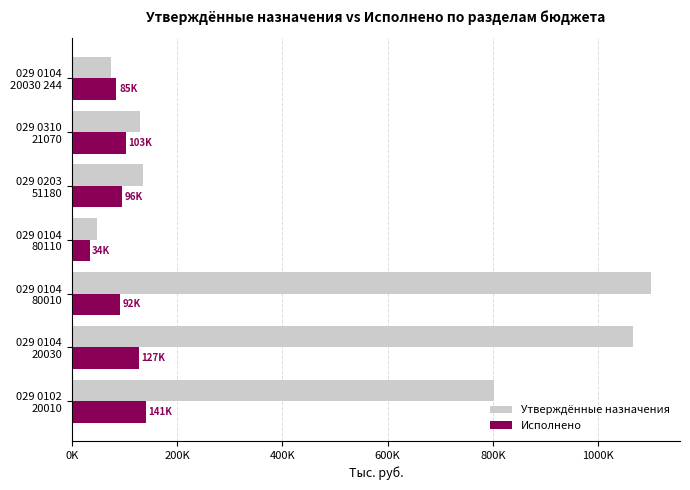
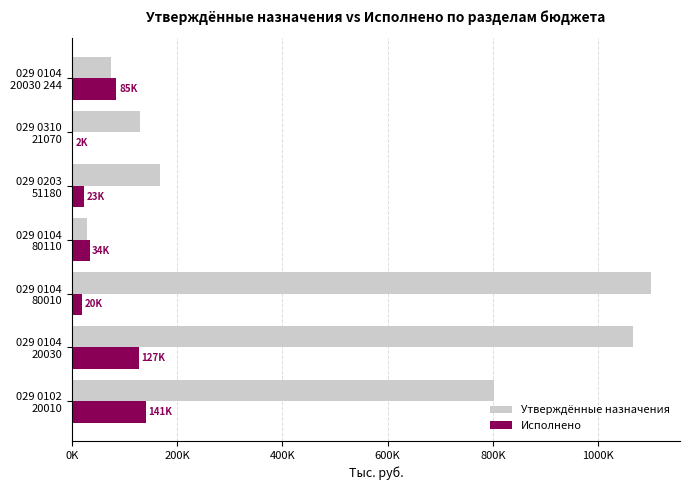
Исполнено, 029 0310 21070: 103K -> 2K
Утверждённые назначения, 029 0203 51180: 140000 -> 170000
Исполнено, 029 0203 51180: 96K -> 23K
Утверждённые назначения, 029 0104 80110: 50000 -> 30000
Исполнено, 029 0104 80010: 92K -> 20K
